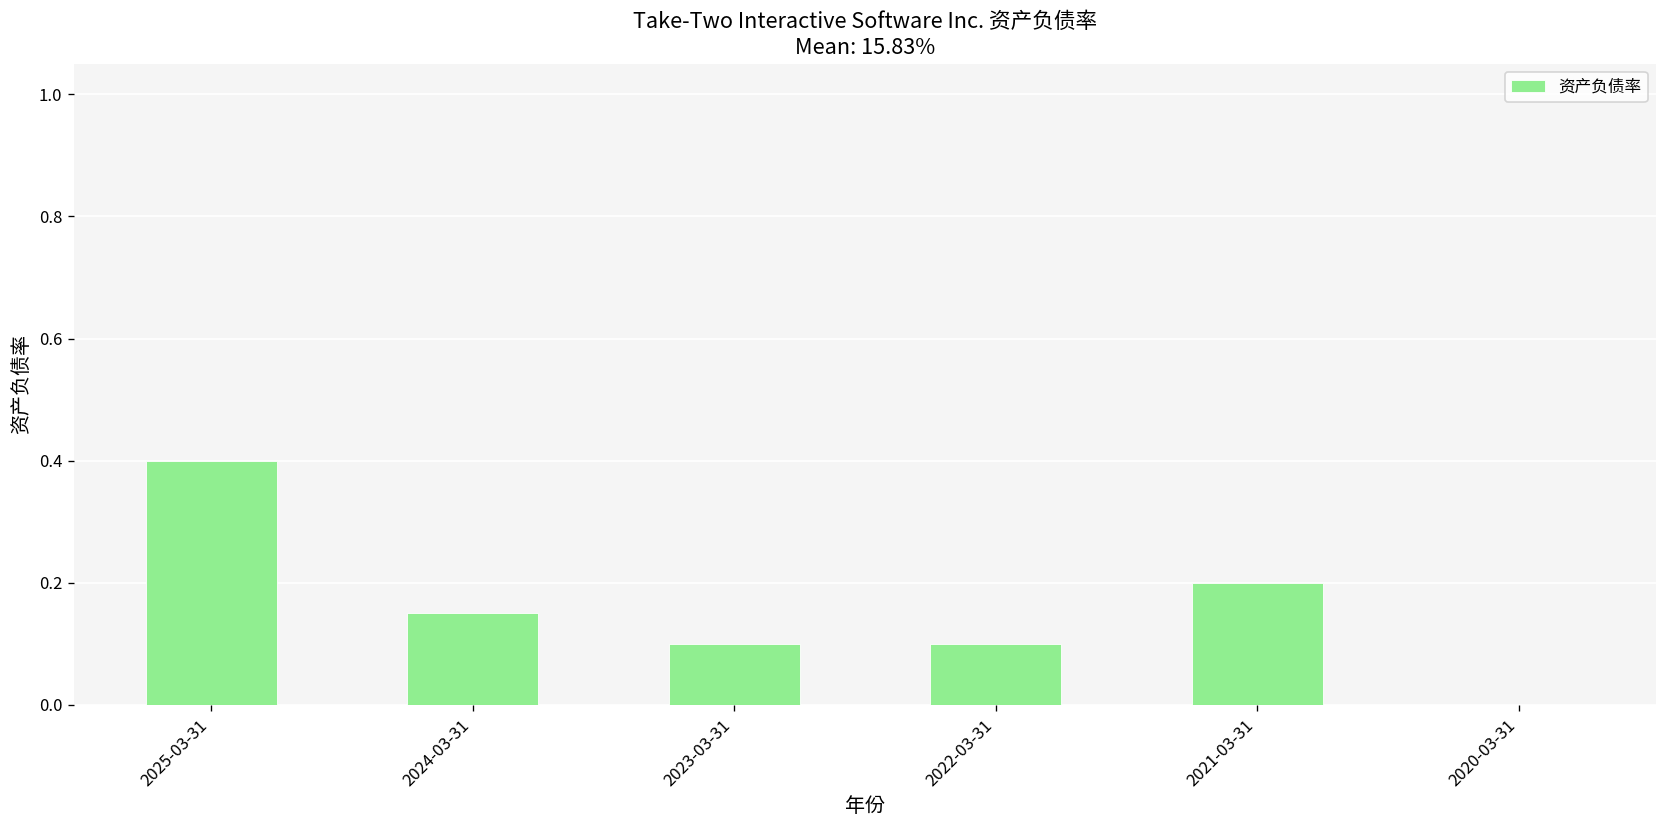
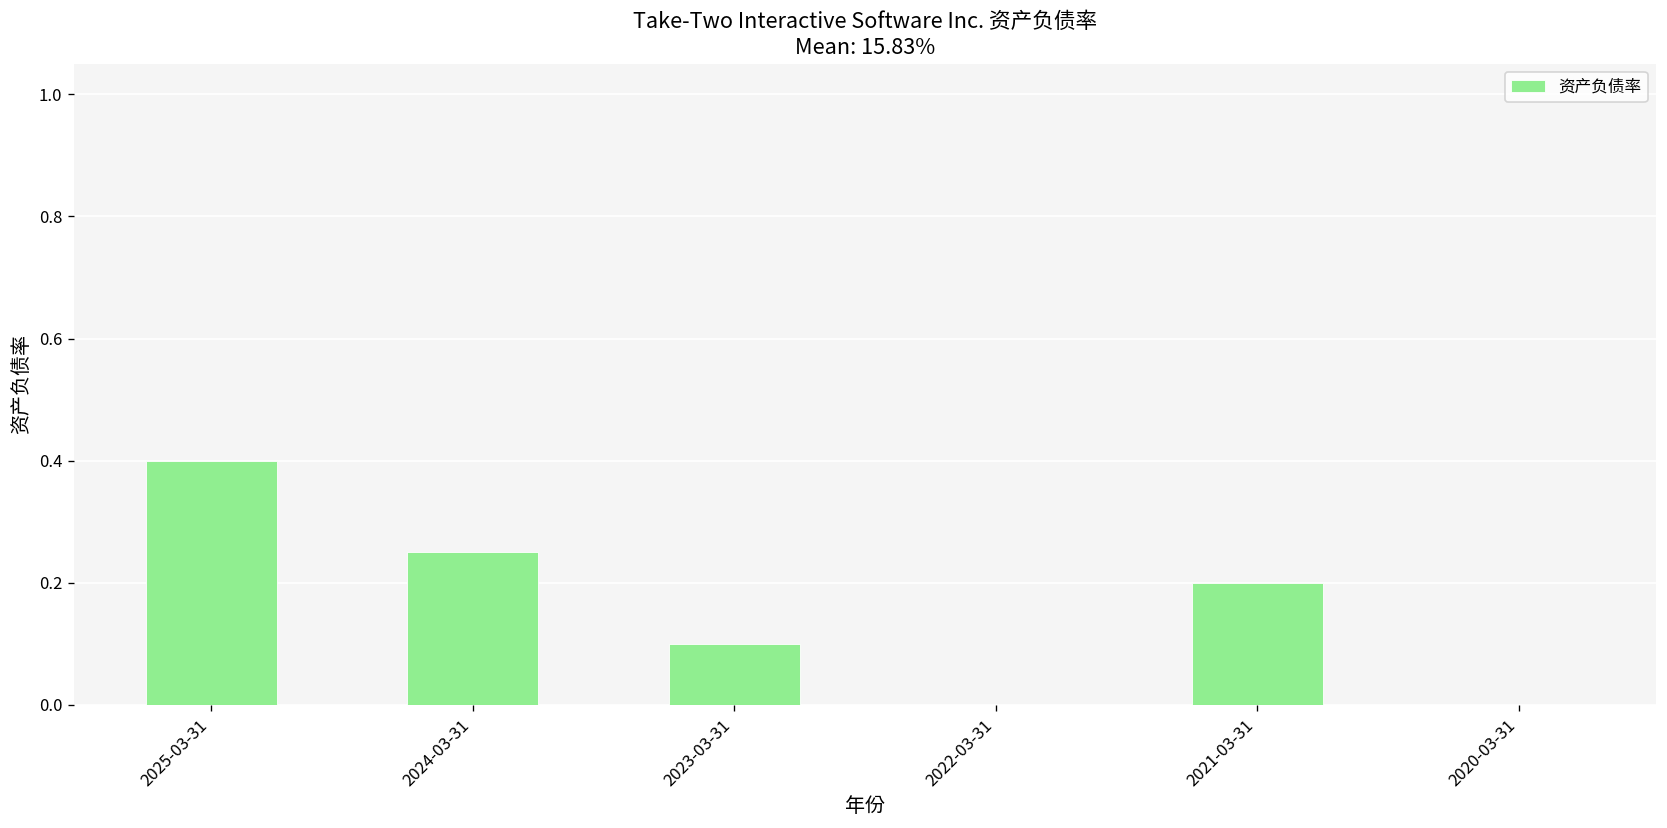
2024-03-31: 0.15 -> 0.25
2022-03-31: 0.1 -> 0.0
